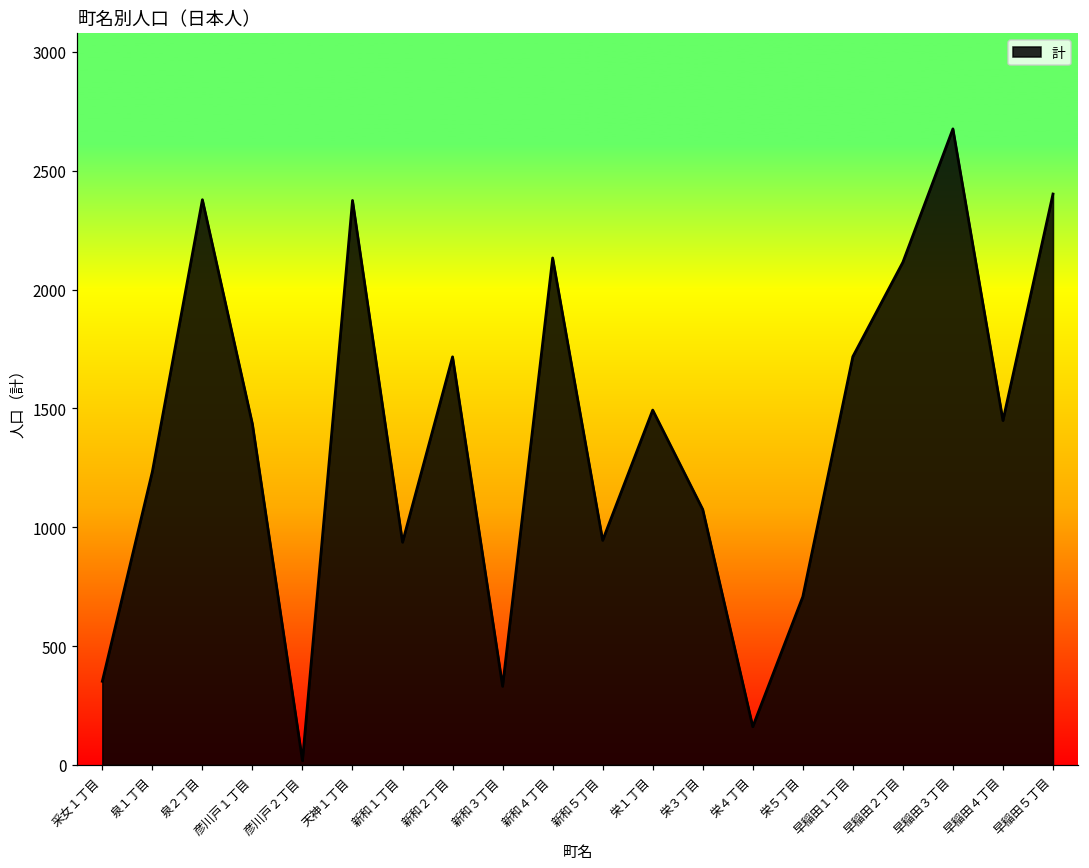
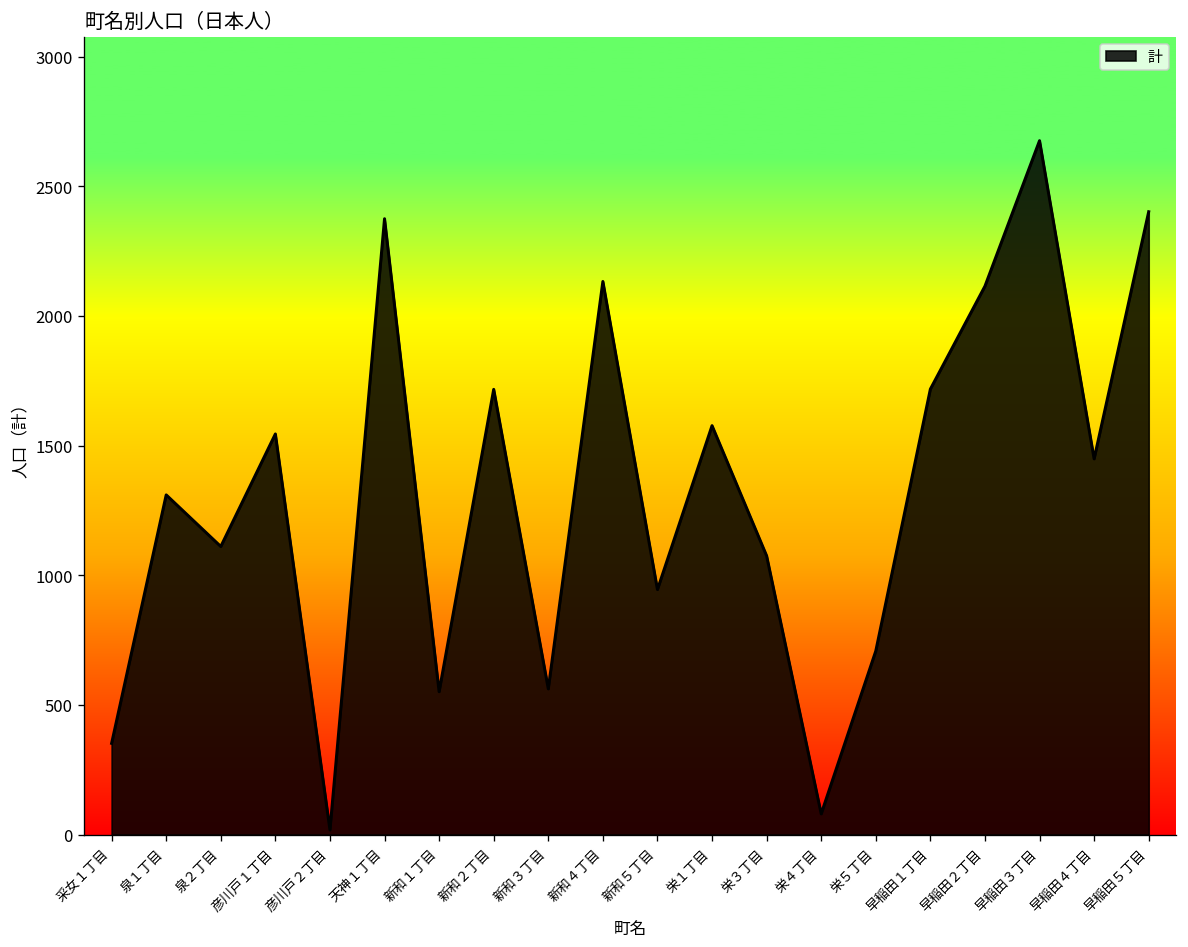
泉１丁目: 1230 -> 1310
泉２丁目: 2380 -> 1110
彦川戸１丁目: 1430 -> 1550
新和１丁目: 940 -> 550
新和３丁目: 330 -> 560
栄１丁目: 1490 -> 1580
栄４丁目: 160 -> 80
